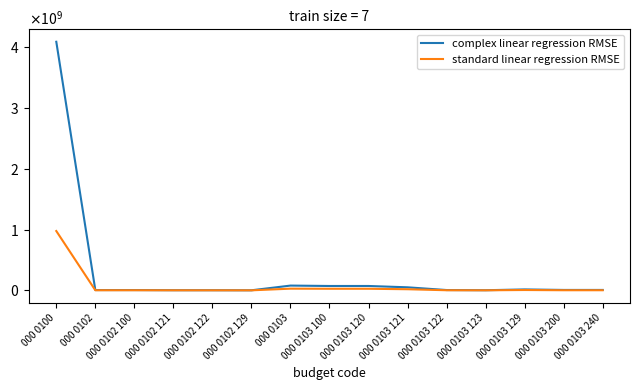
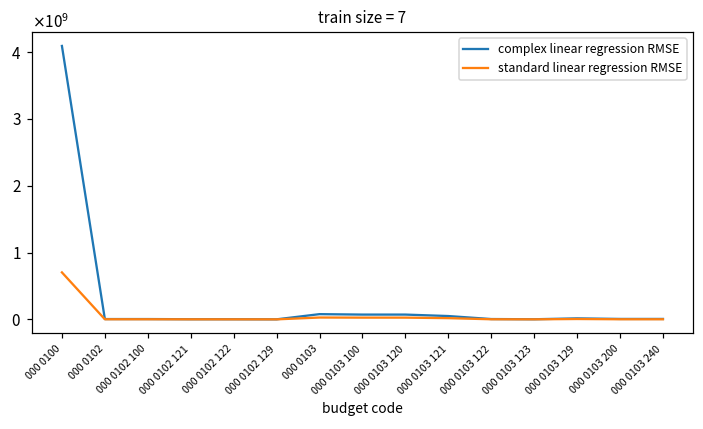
standard linear regression RMSE, 000 0100: 1000000000 -> 700000000
